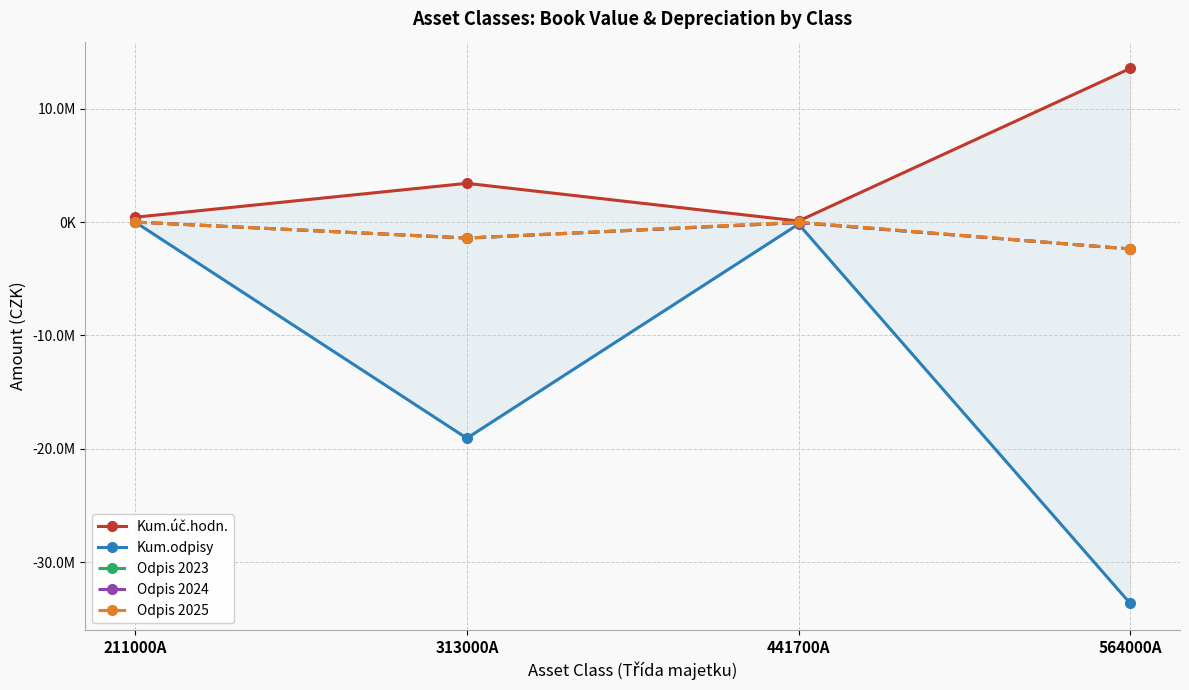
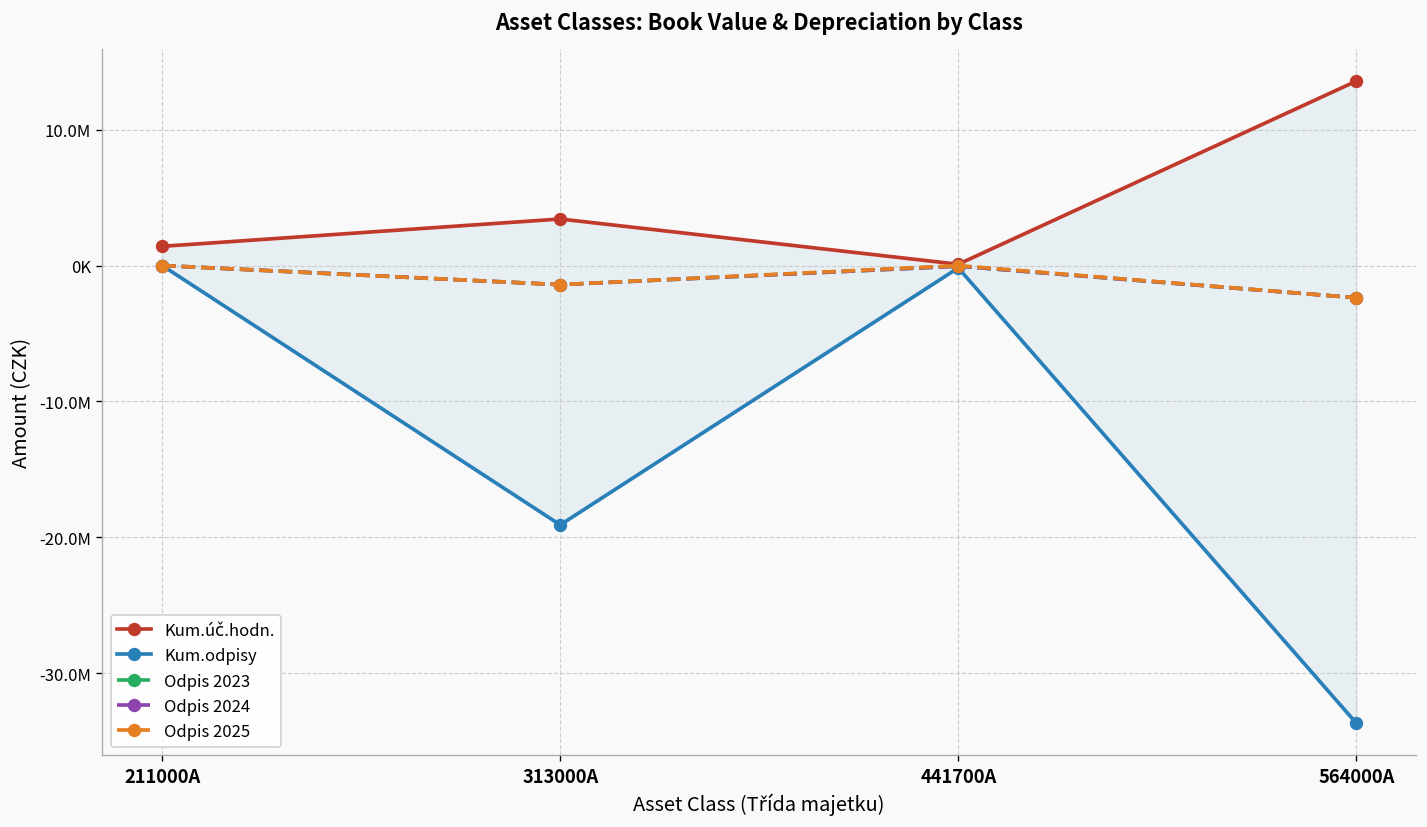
Kum.úč.hodn., 211000A: 400000 -> 1400000
